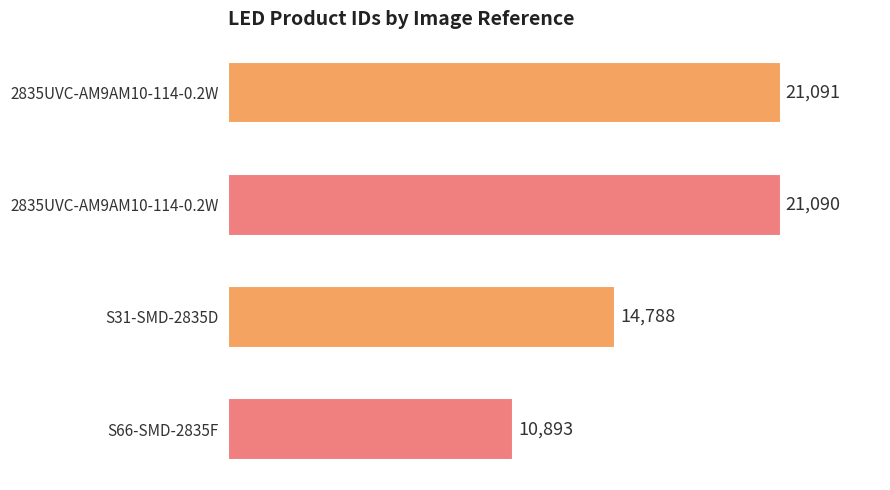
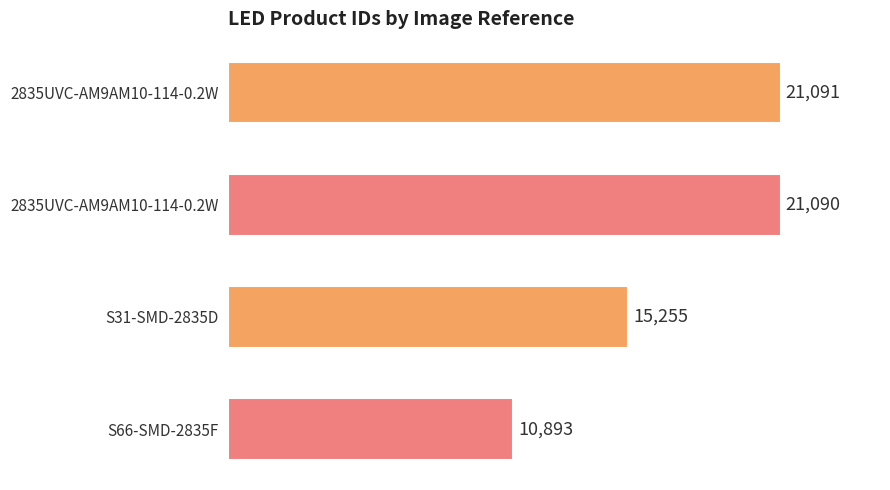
S31-SMD-2835D: 14,788 -> 15,255
